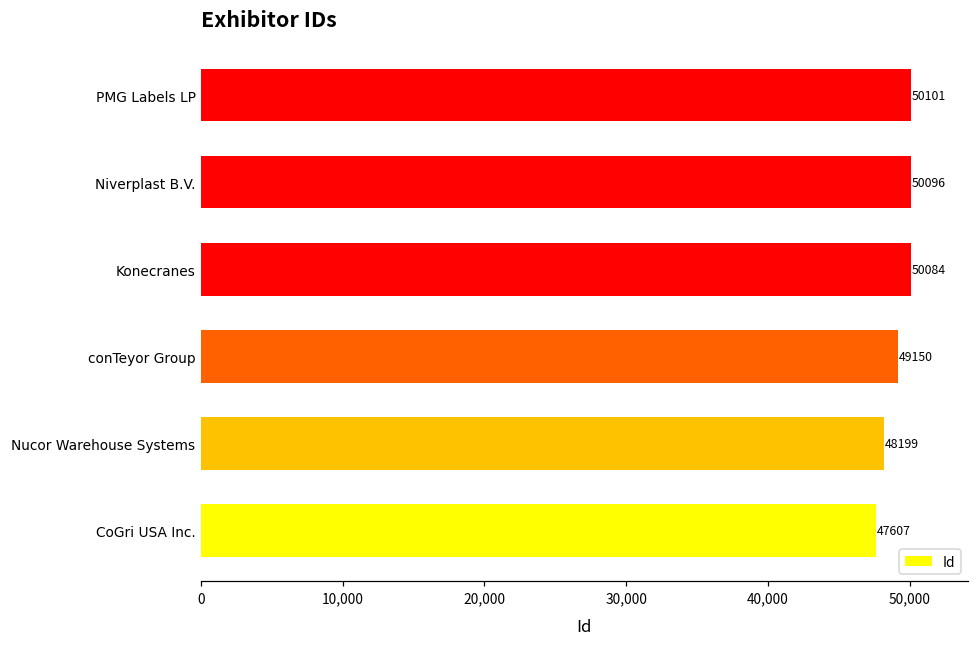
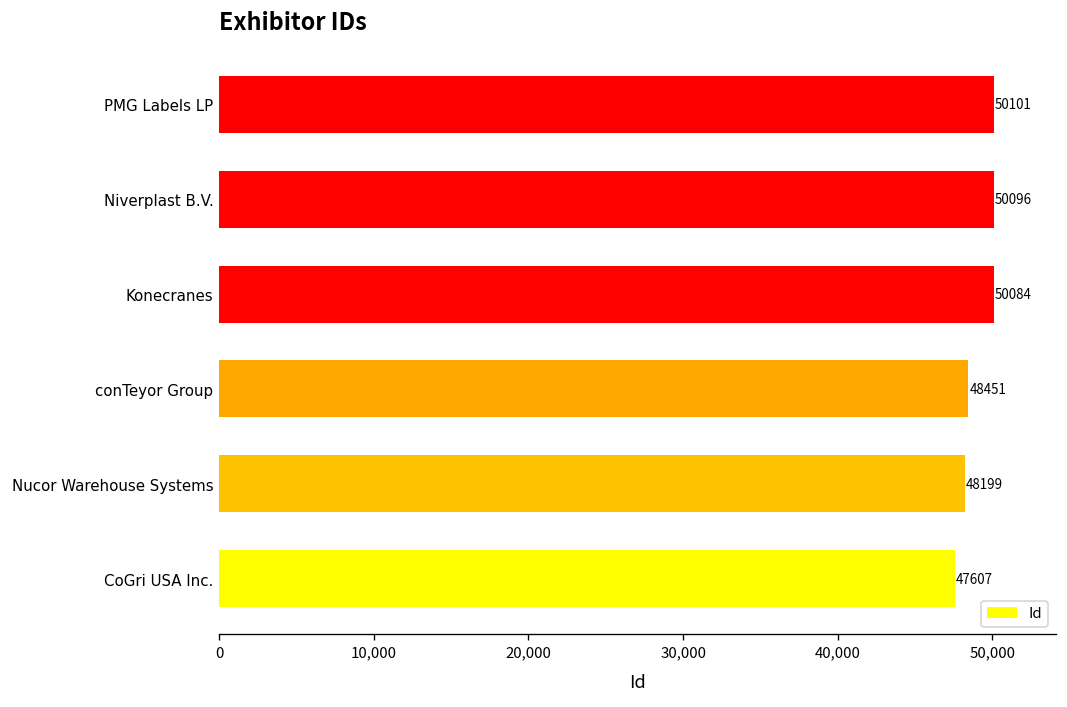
conTeyor Group: 49150 -> 48451
